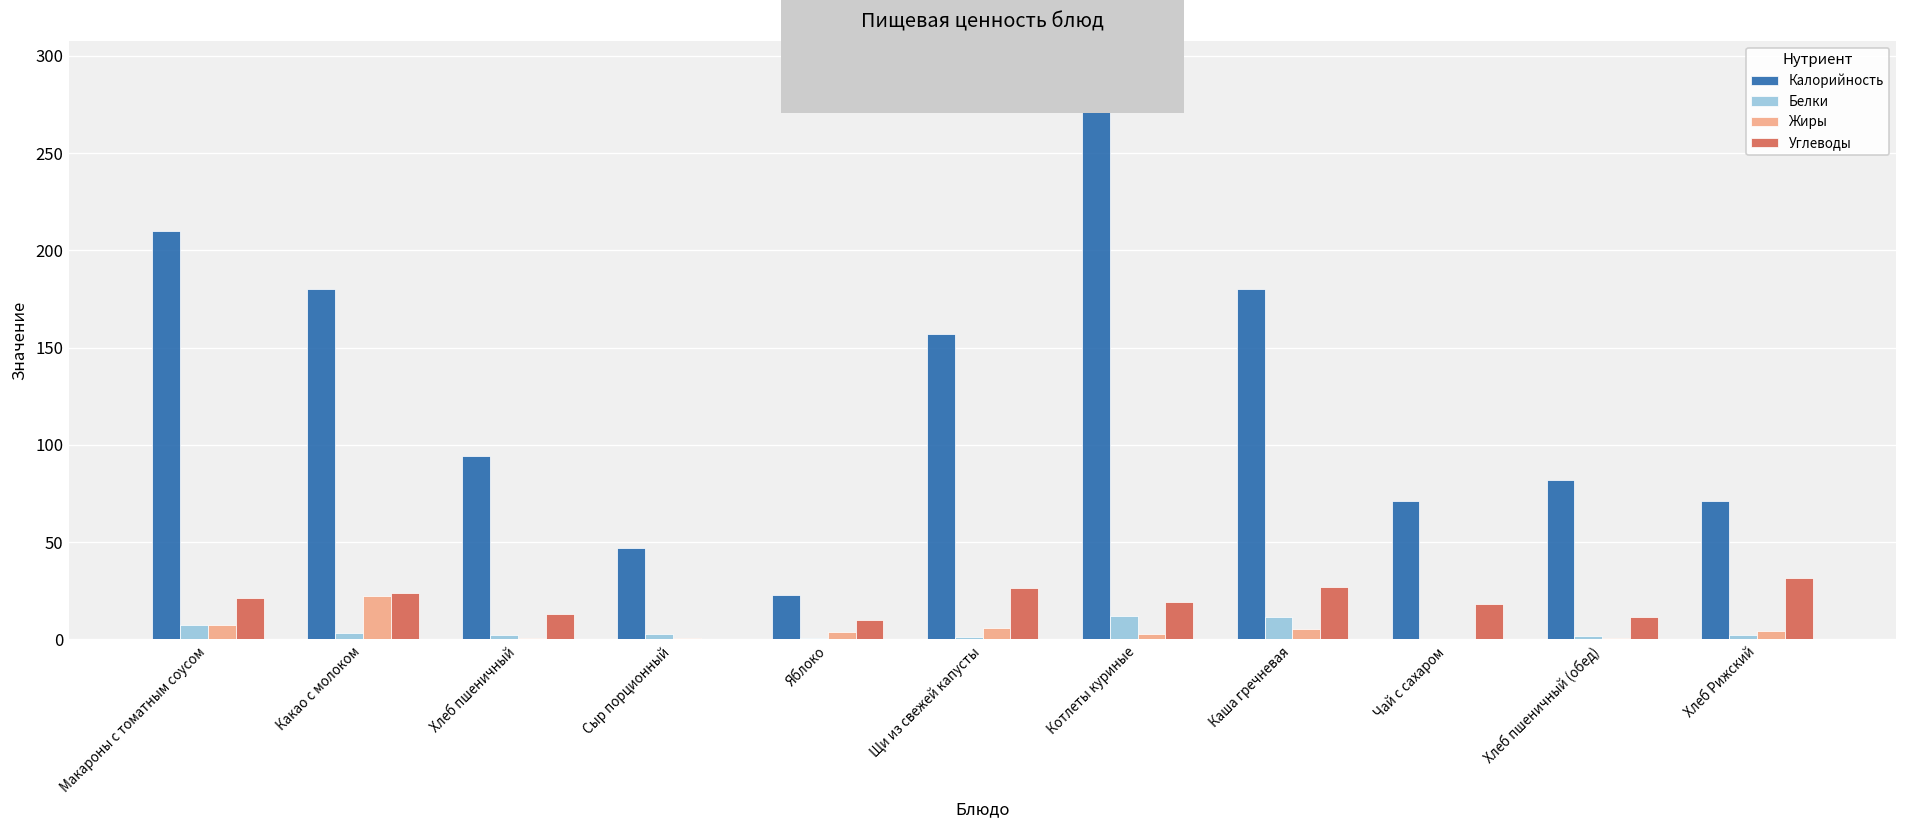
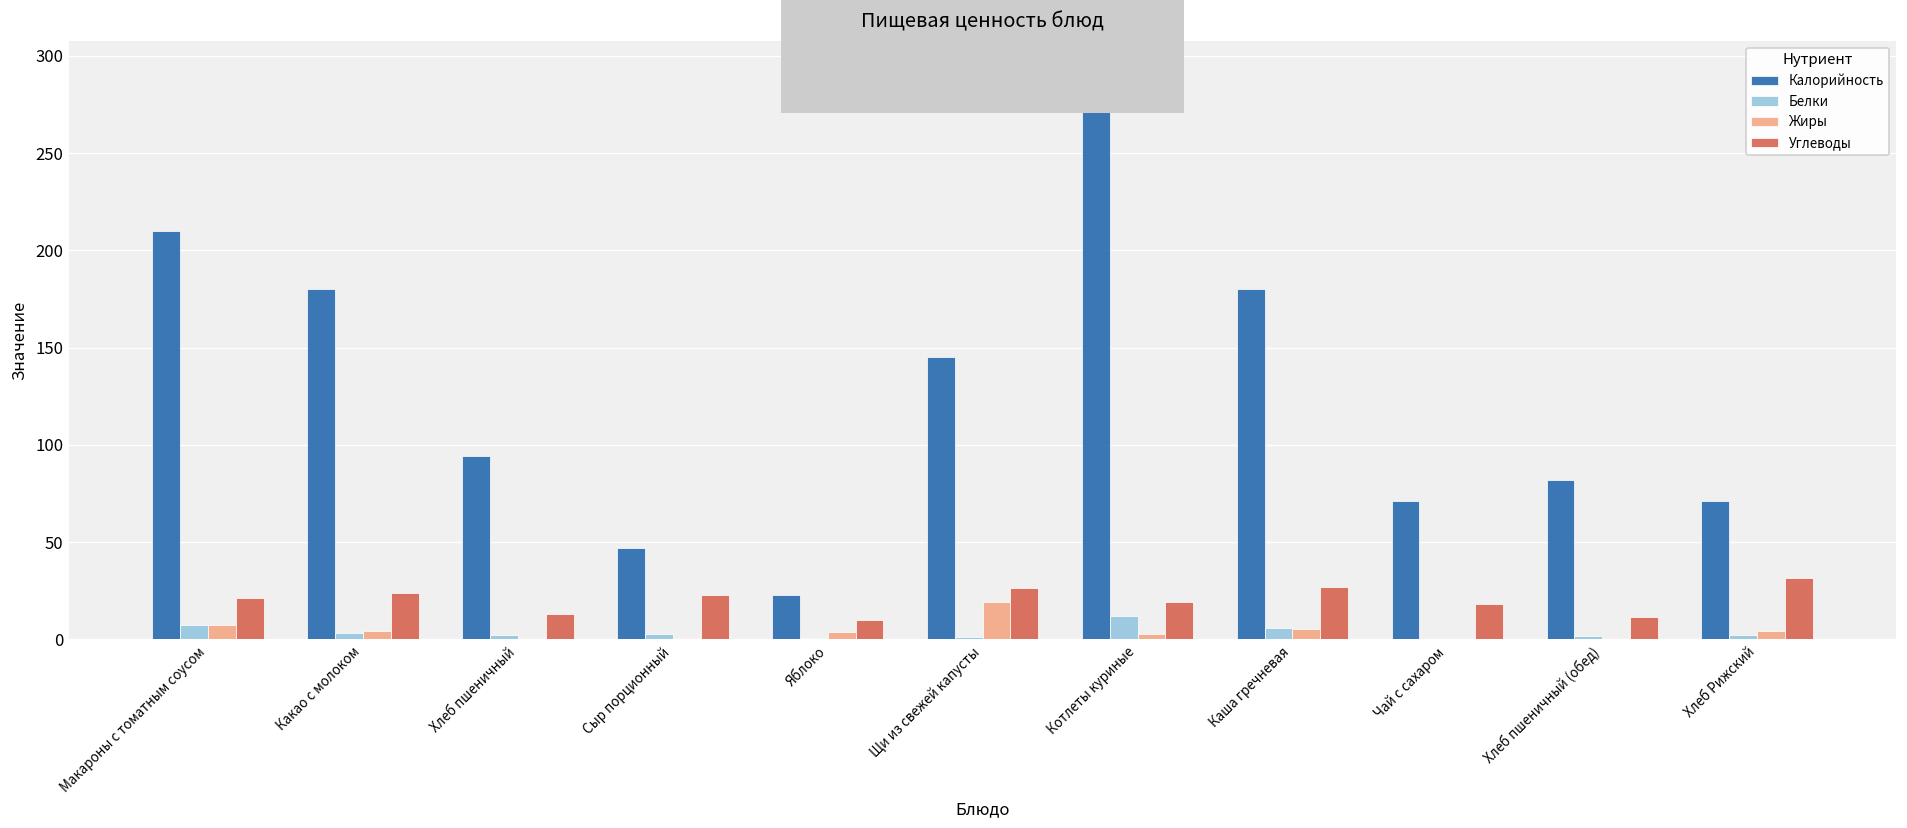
Жиры, Какао с молоком: 23 -> 4
Углеводы, Сыр порционный: 0 -> 23
Калорийность, Щи из свежей капусты: 157 -> 145
Жиры, Щи из свежей капусты: 6 -> 19
Белки, Каша гречневая: 12 -> 6
